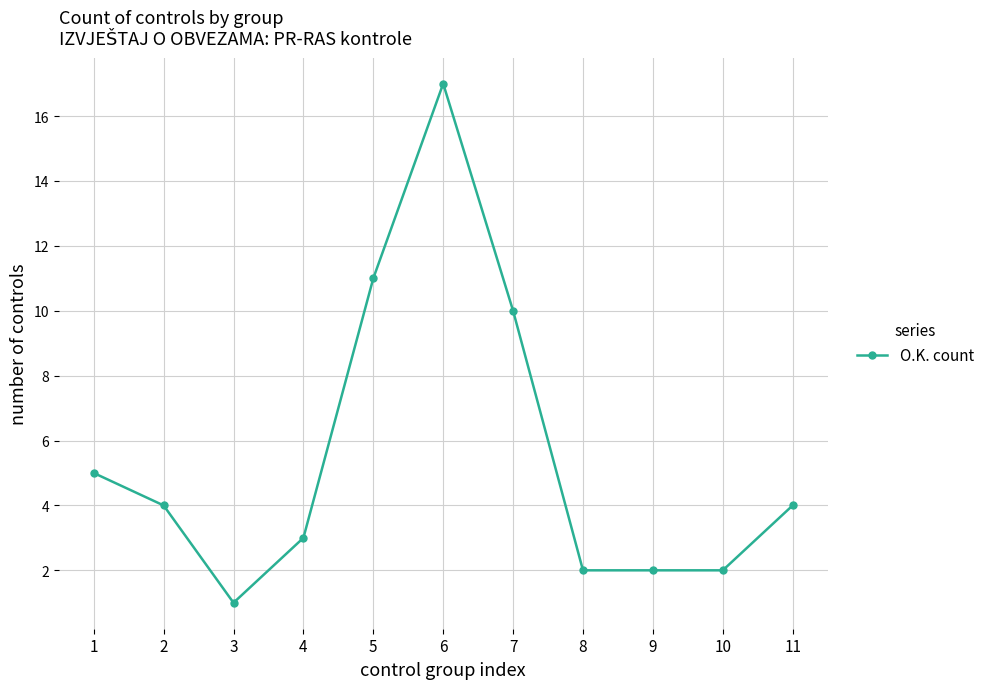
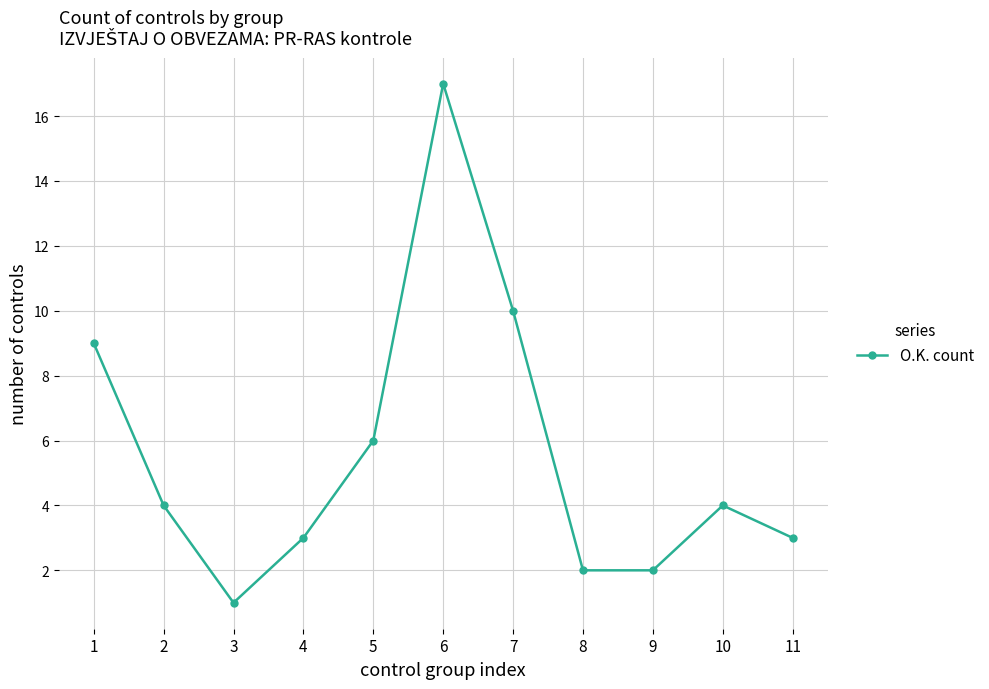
1: 5 -> 9
5: 11 -> 6
10: 2 -> 4
11: 4 -> 3
